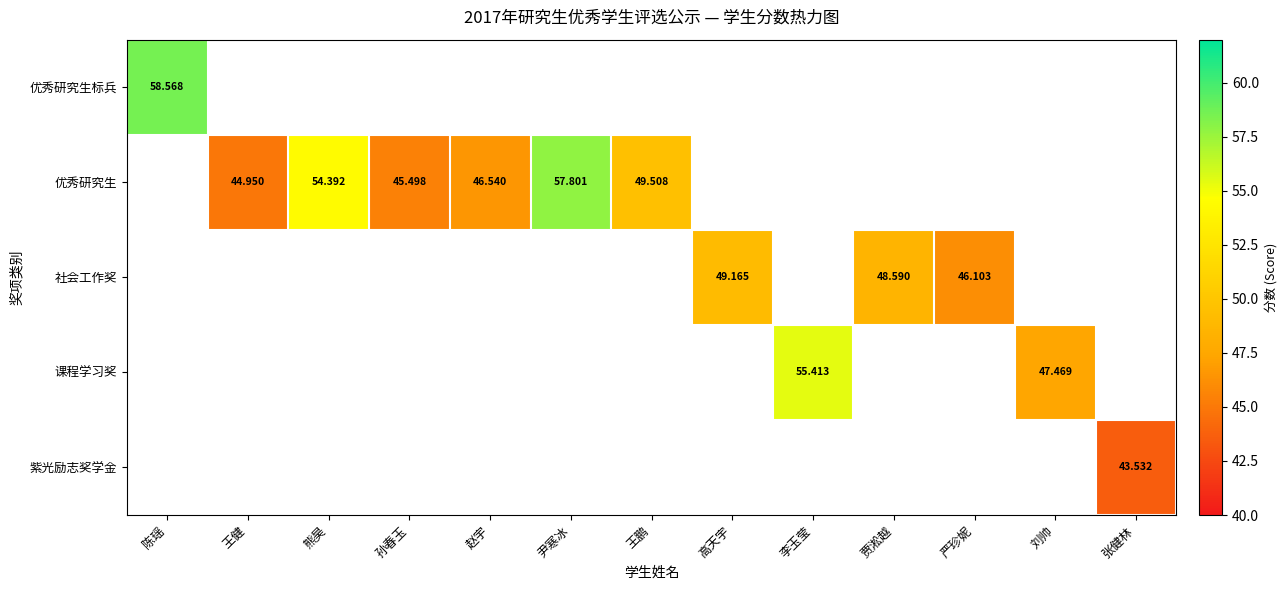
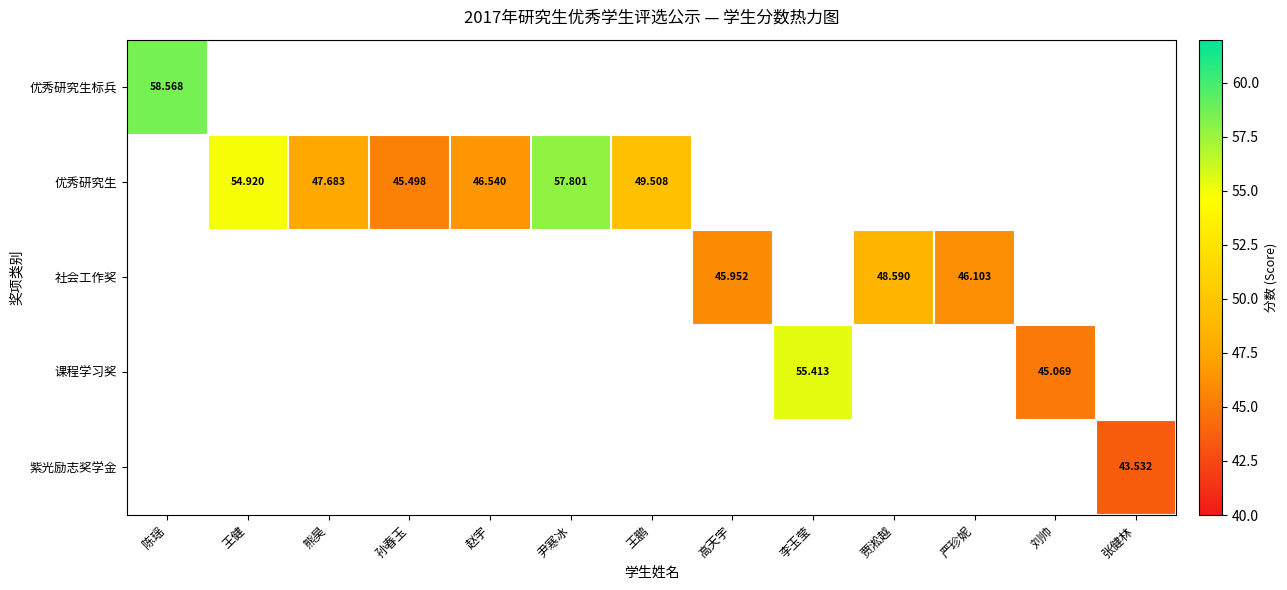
优秀研究生, 王健: 44.950 -> 54.920
优秀研究生, 熊昊: 54.392 -> 47.683
社会工作奖, 高天宇: 49.165 -> 45.952
课程学习奖, 刘帅: 47.469 -> 45.069
